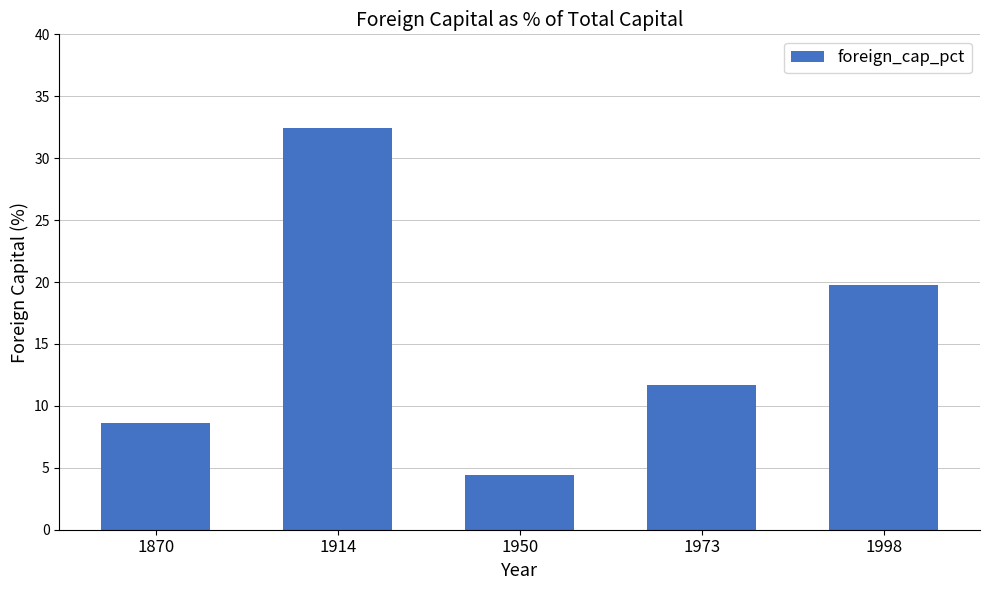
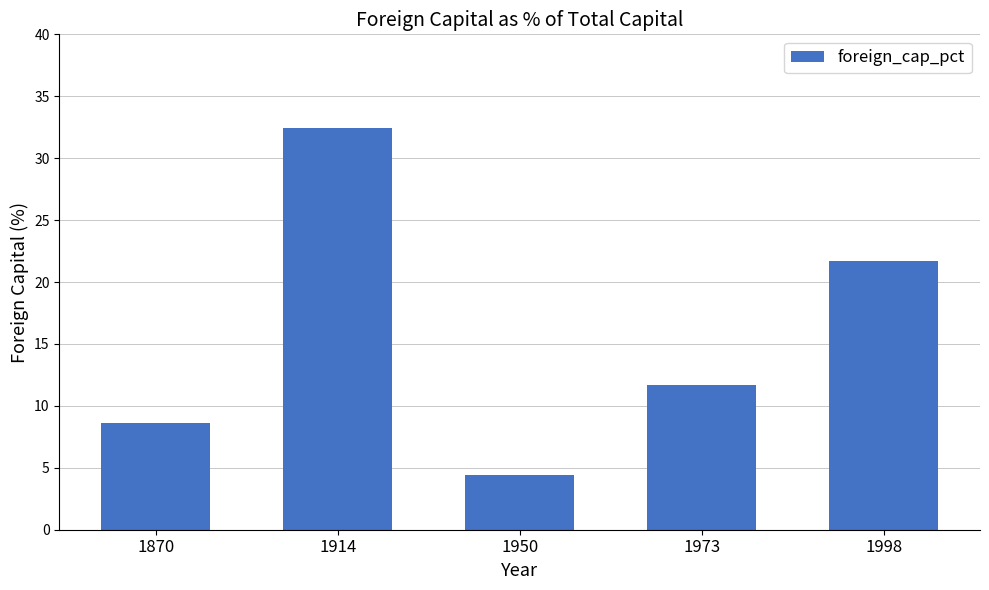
1998: 19.8 -> 21.7
